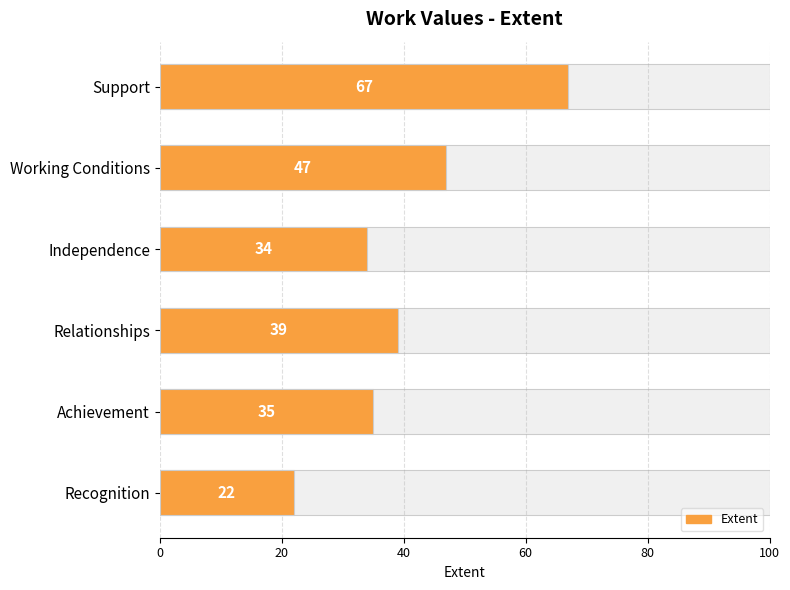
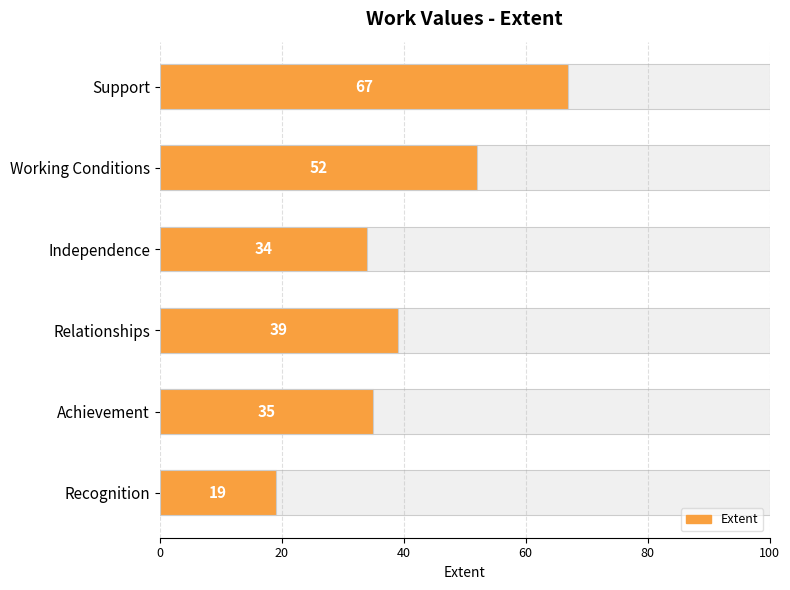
Extent, Working Conditions: 47 -> 52
Extent, Recognition: 22 -> 19
